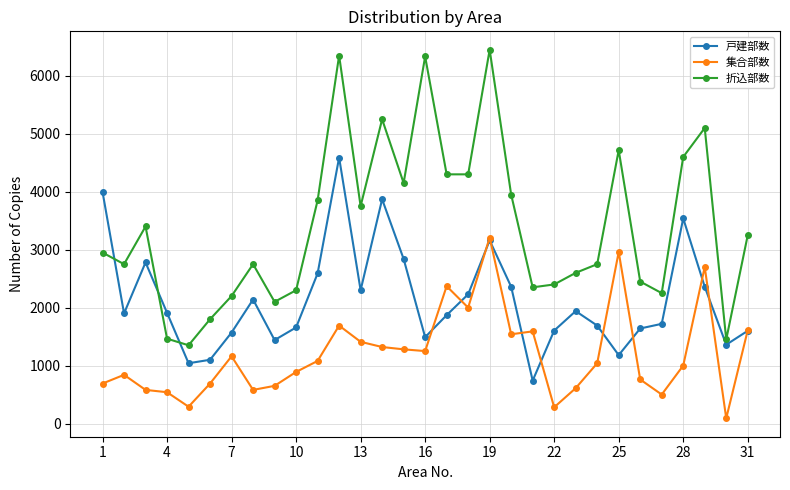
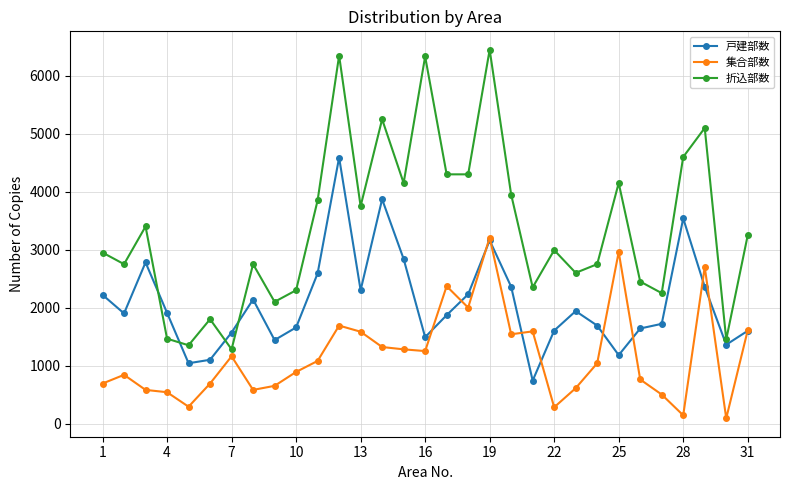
戸建部数, 1: 4000 -> 2200
折込部数, 7: 2200 -> 1300
集合部数, 13: 1400 -> 1600
折込部数, 22: 2400 -> 3000
折込部数, 25: 4700 -> 4200
集合部数, 28: 1000 -> 100
